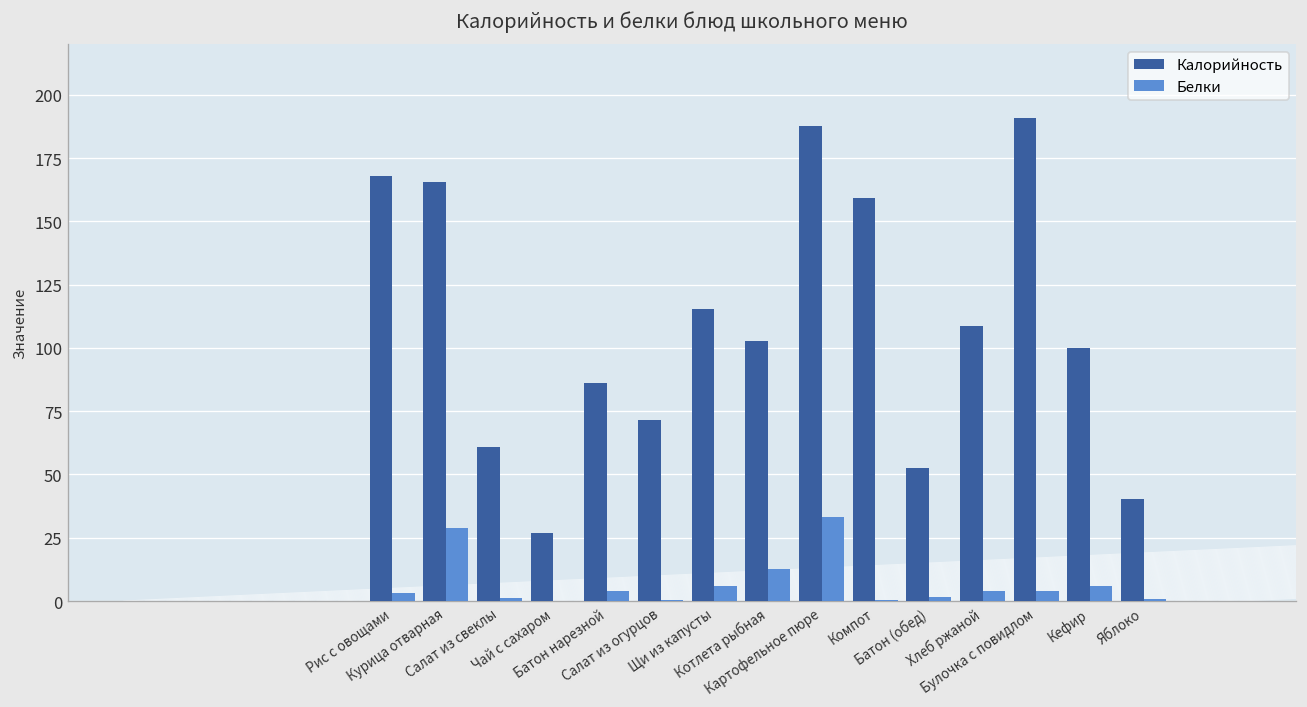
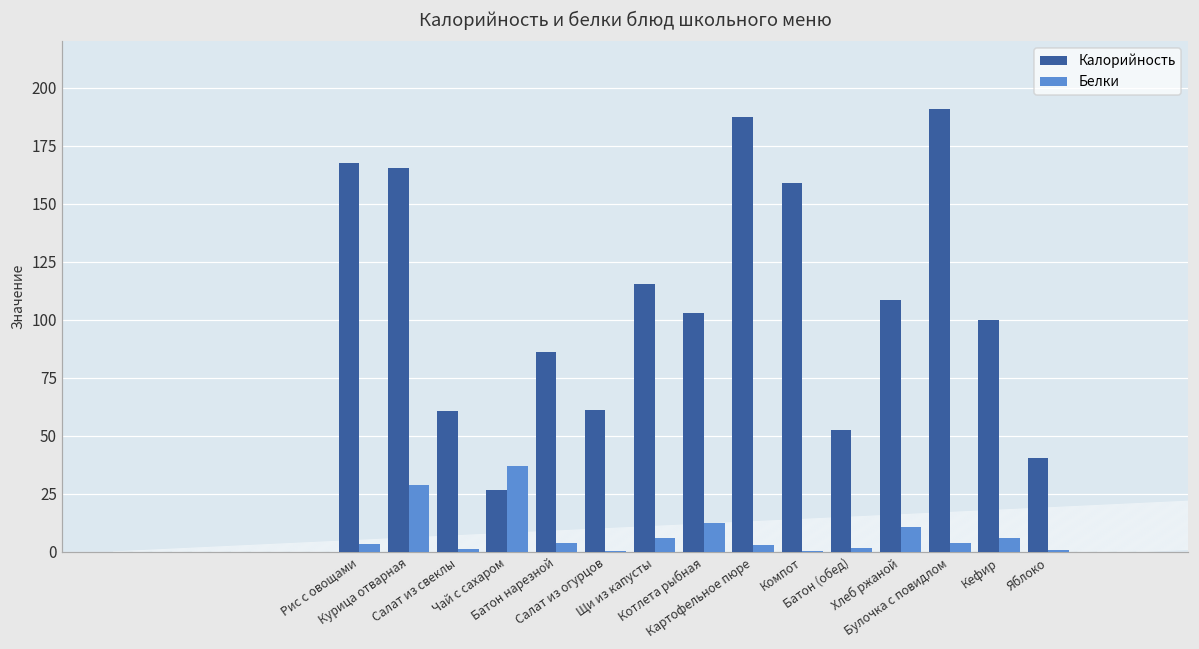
Белки, Чай с сахаром: 0 -> 37
Калорийность, Салат из огурцов: 72 -> 61
Белки, Картофельное пюре: 33 -> 3
Белки, Хлеб ржаной: 4 -> 11
